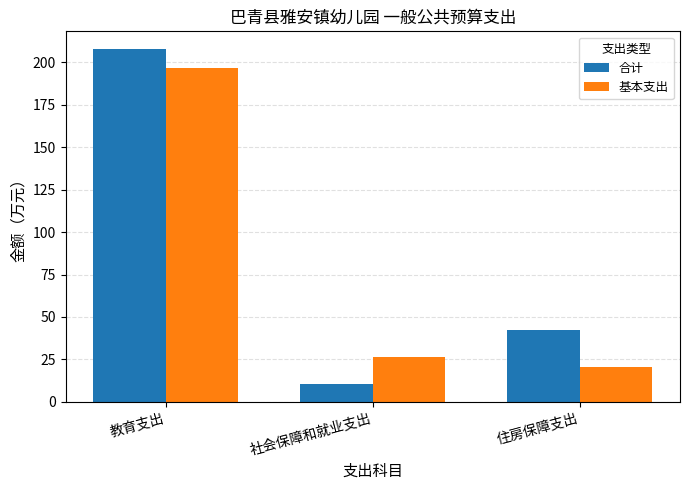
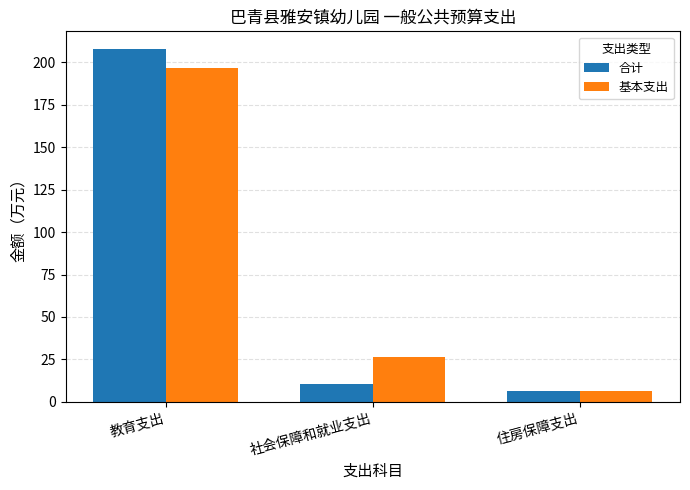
合计, 住房保障支出: 42 -> 7
基本支出, 住房保障支出: 20 -> 7
